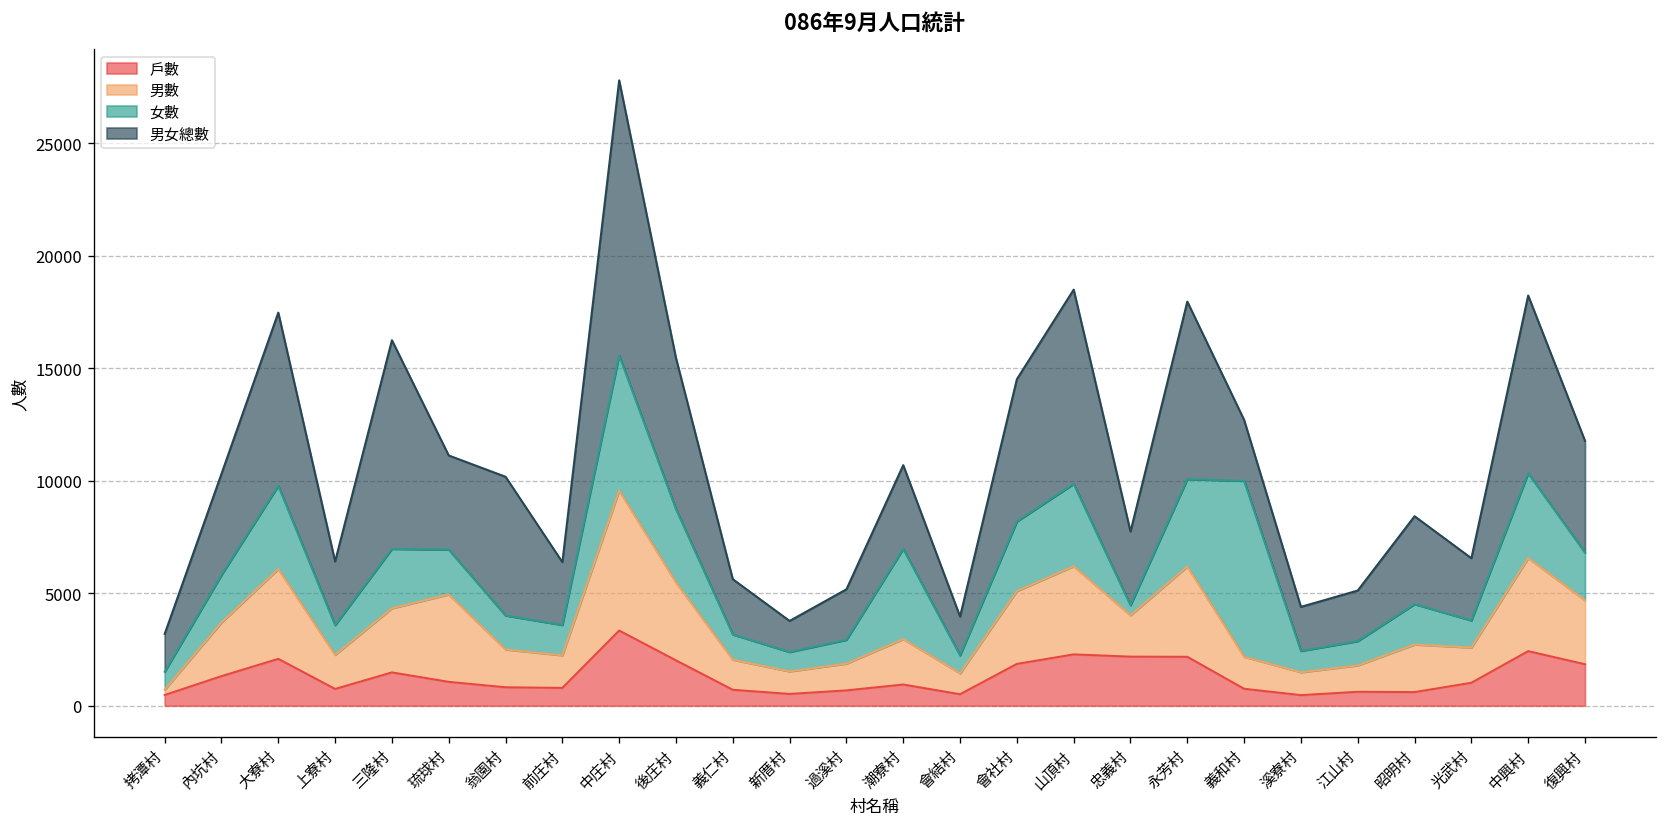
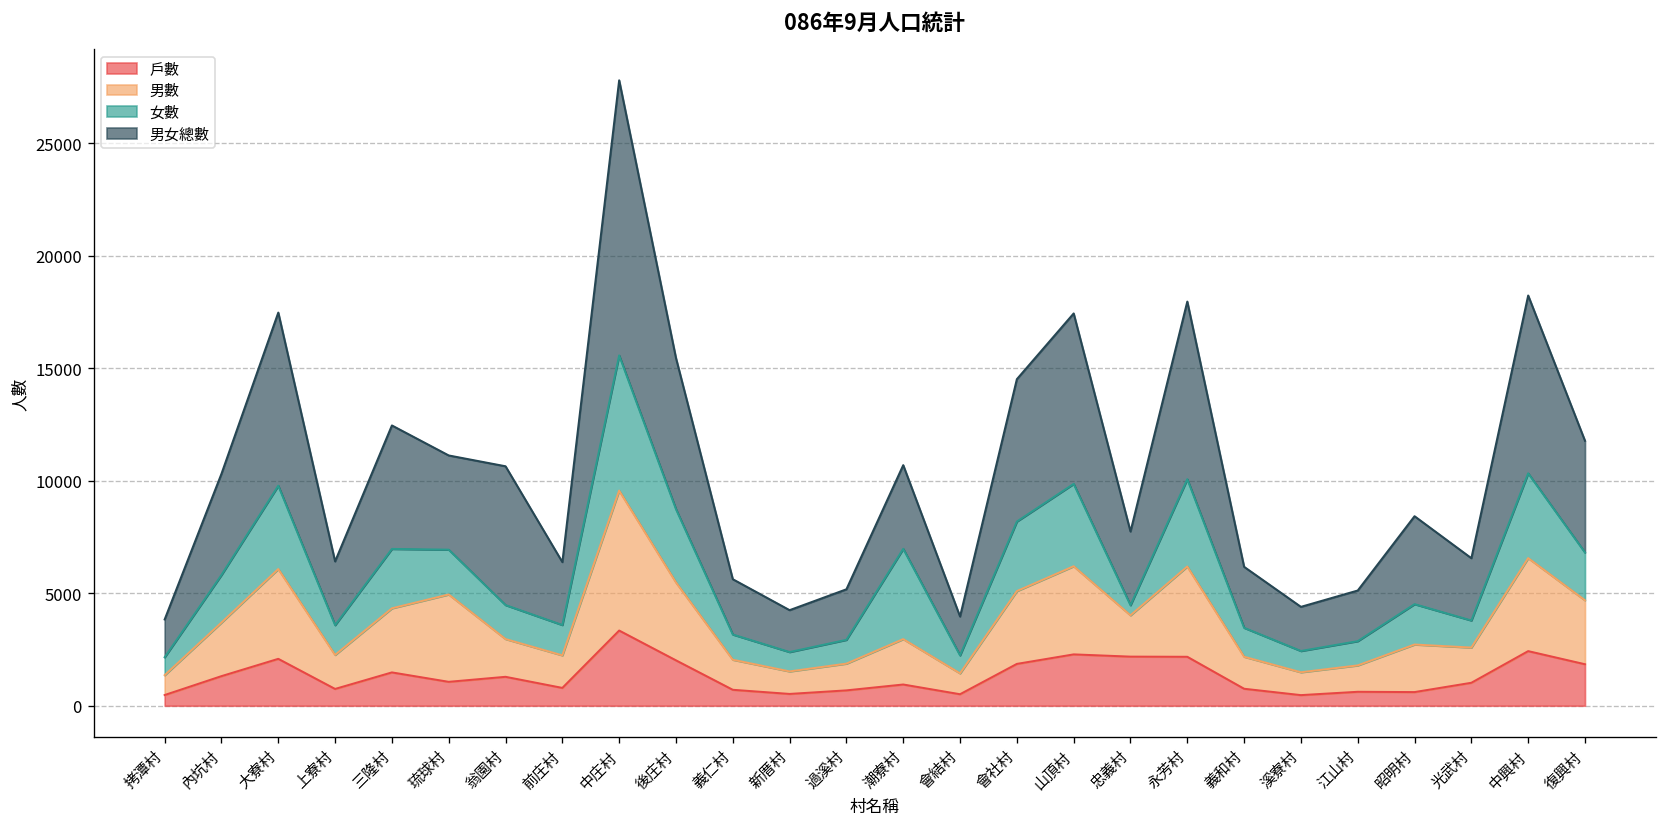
男數, 拷潭村: 200 -> 900
男女總數, 三隆村: 9300 -> 5500
戶數, 翁園村: 800 -> 1300
男女總數, 新厝村: 1400 -> 1900
男女總數, 山頂村: 8600 -> 7600
女數, 義和村: 7800 -> 1300
